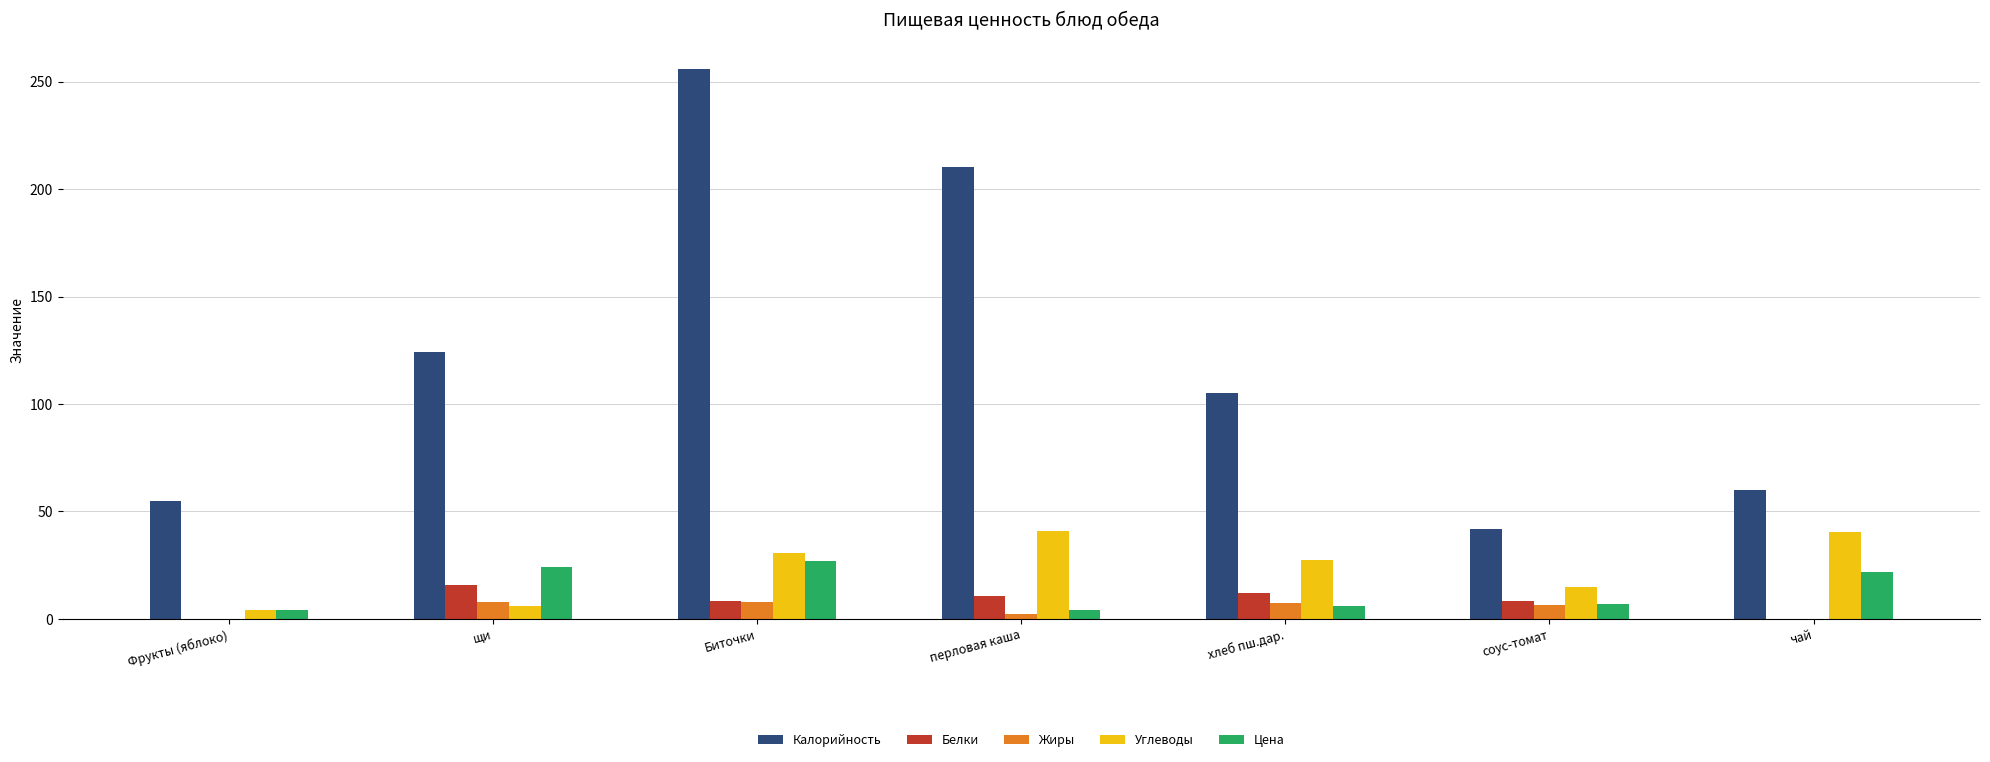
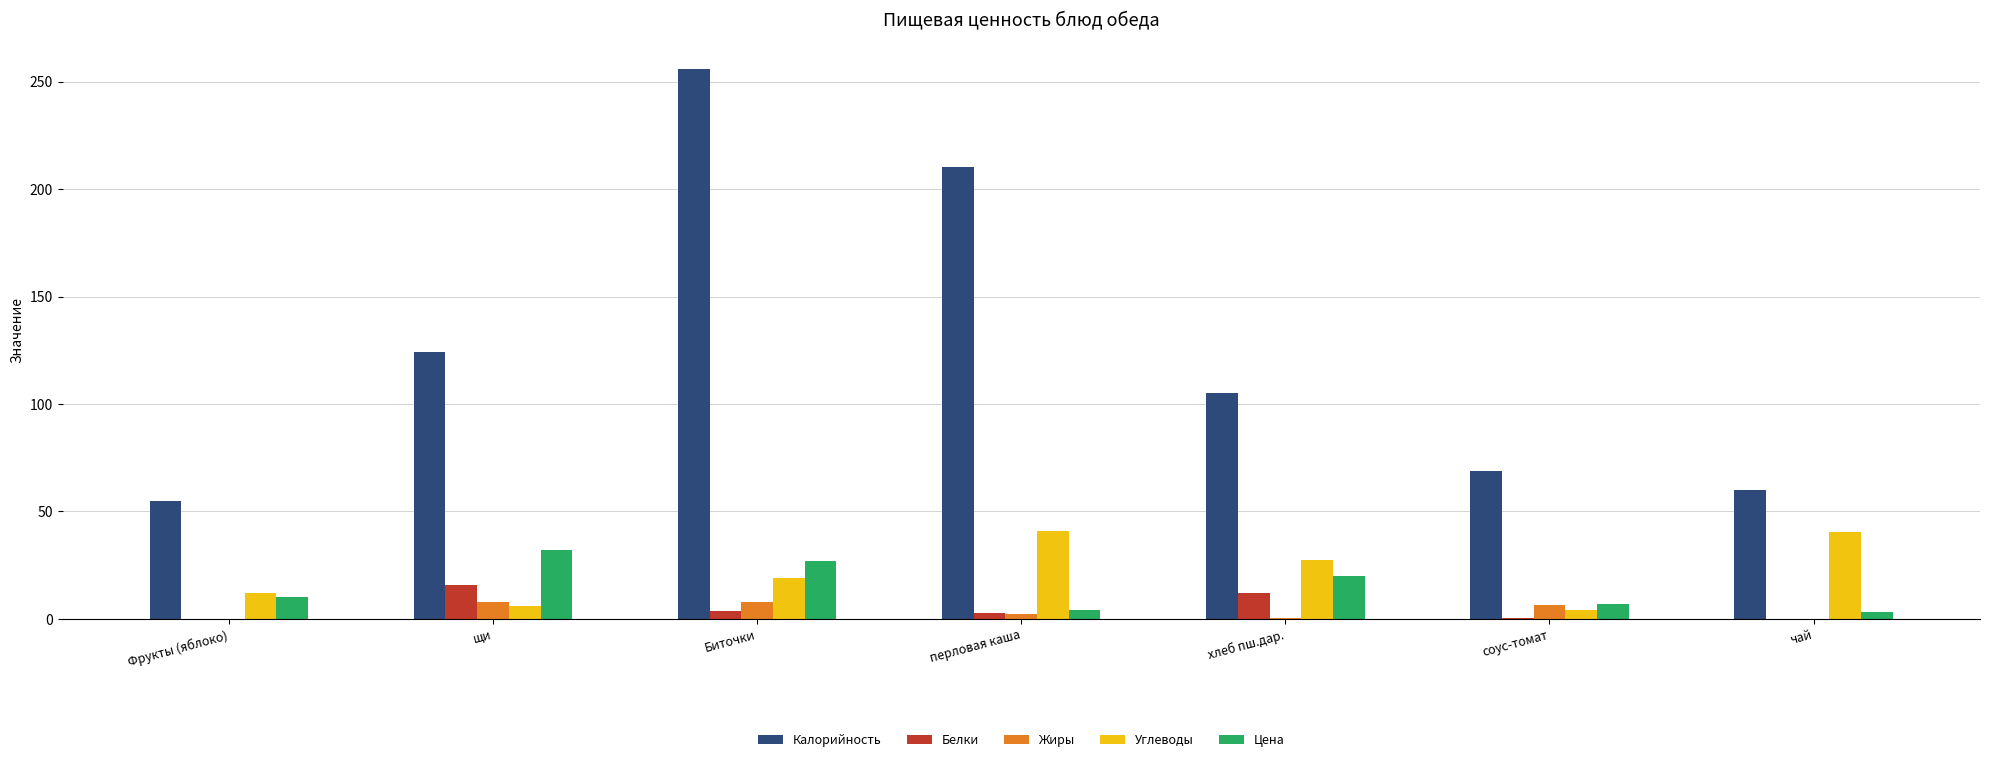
Углеводы, Фрукты (яблоко): 4 -> 12
Цена, Фрукты (яблоко): 4 -> 10
Цена, щи: 24 -> 32
Белки, Биточки: 8 -> 3
Углеводы, Биточки: 31 -> 19
Белки, перловая каша: 11 -> 3
Жиры, хлеб пш.дар.: 8 -> 1
Цена, хлеб пш.дар.: 6 -> 20
Калорийность, соус-томат: 42 -> 69
Белки, соус-томат: 8 -> 0
Углеводы, соус-томат: 15 -> 4
Цена, чай: 22 -> 3
